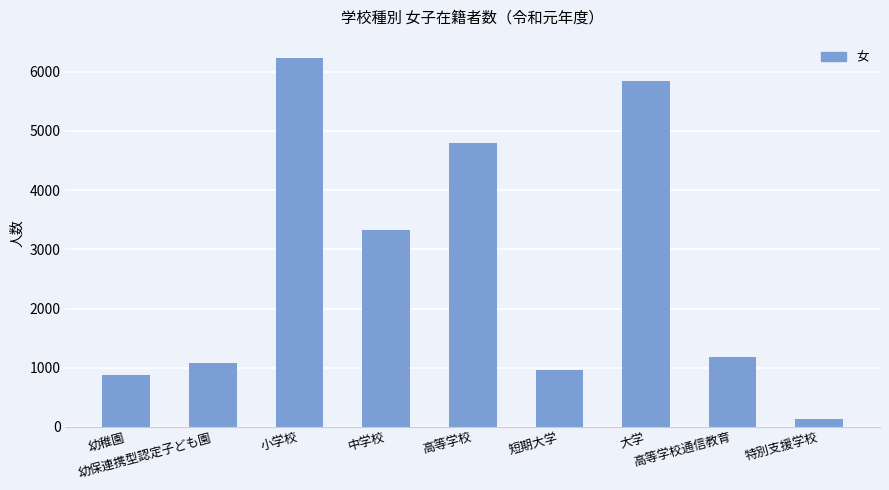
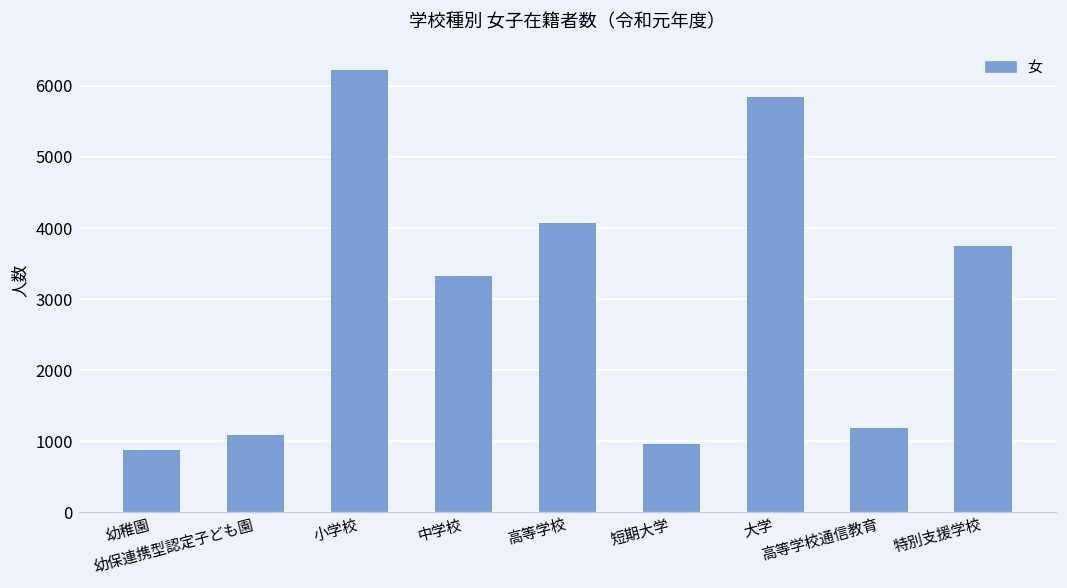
高等学校: 4800 -> 4100
特別支援学校: 100 -> 3700
